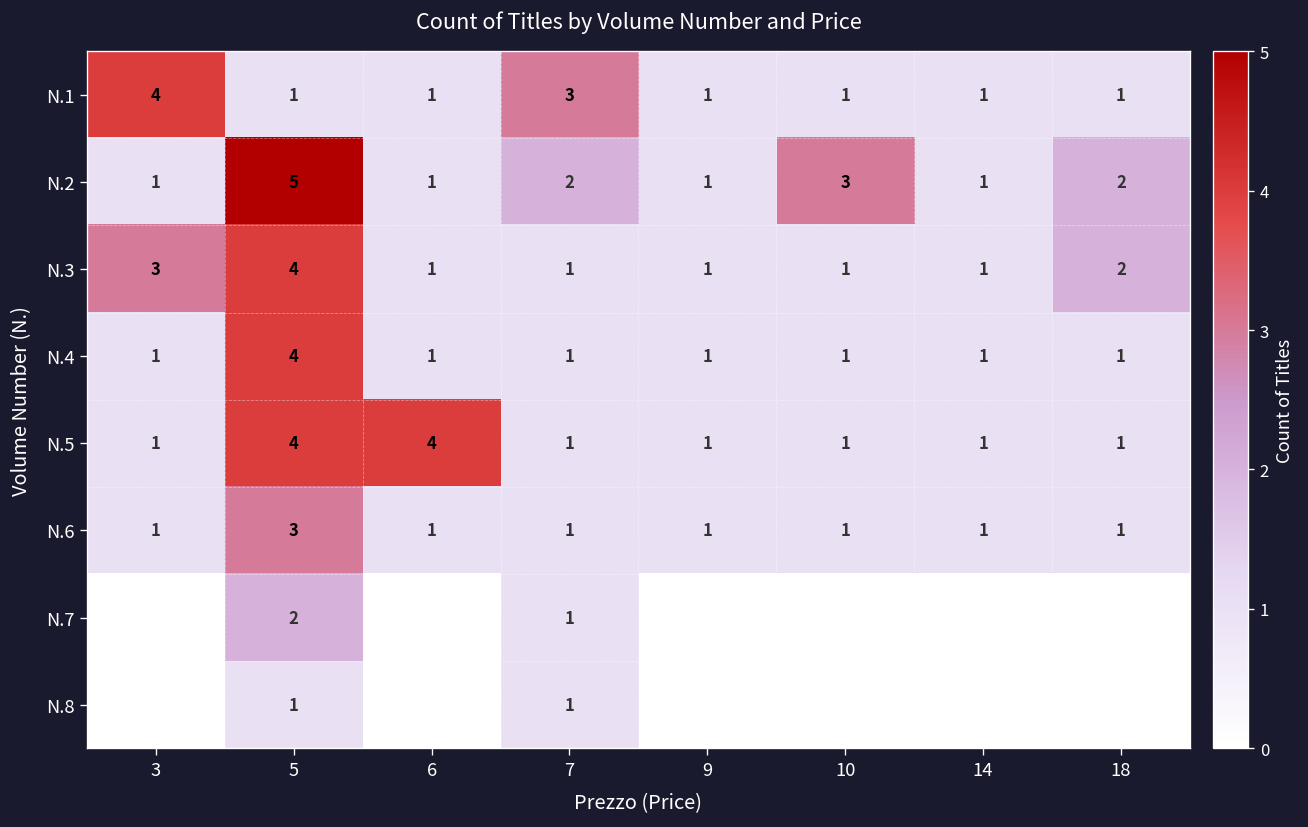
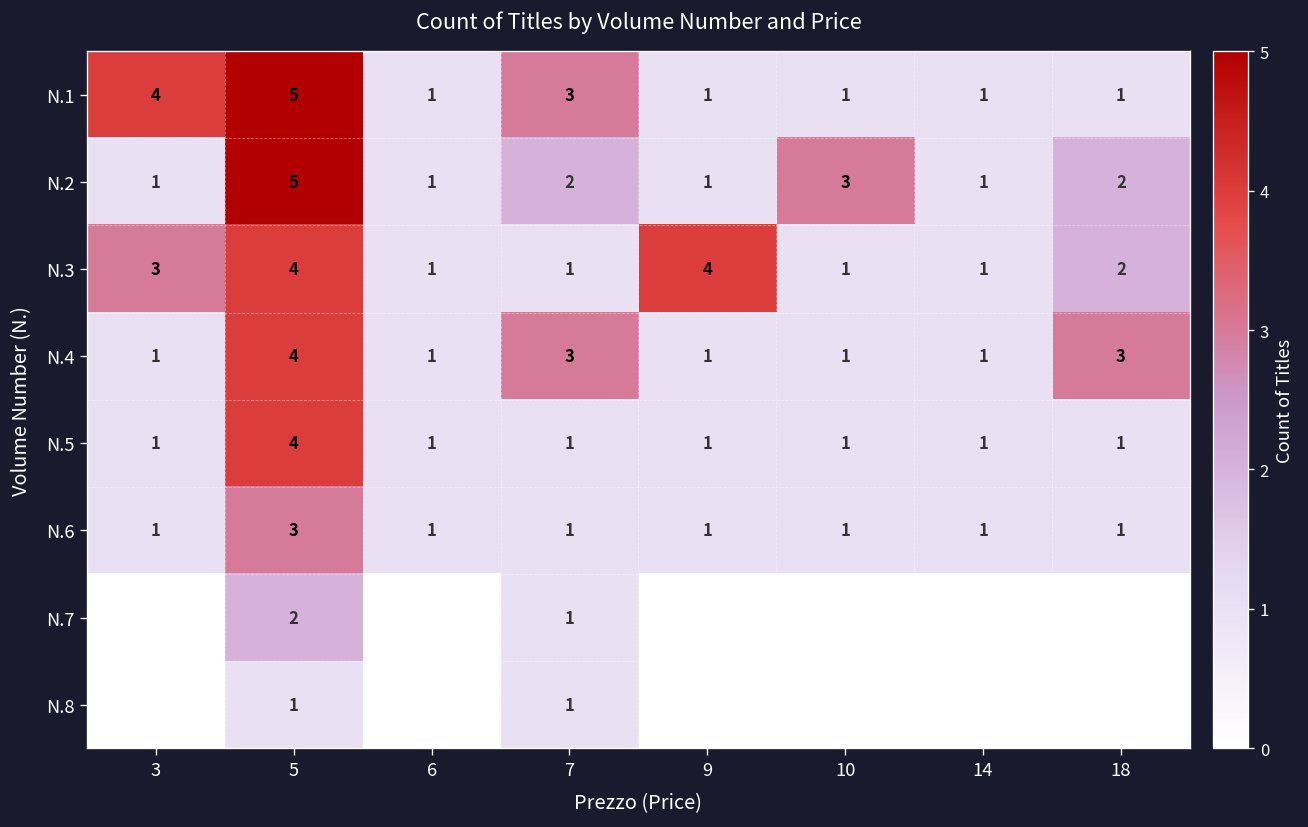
N.1, 5: 1 -> 5
N.3, 9: 1 -> 4
N.4, 7: 1 -> 3
N.4, 18: 1 -> 3
N.5, 6: 4 -> 1
